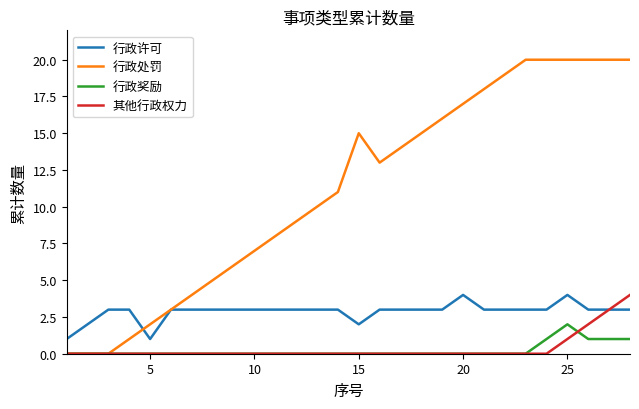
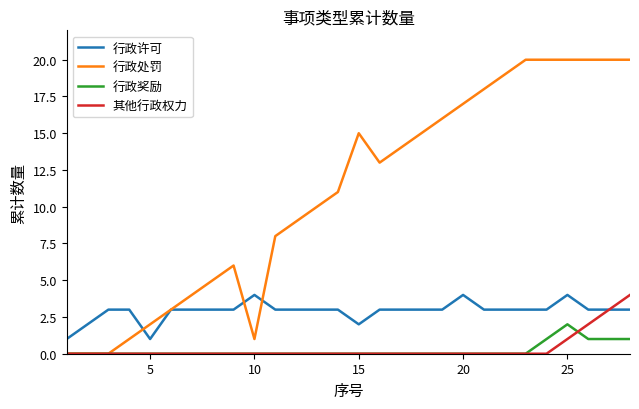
行政许可, 10: 3 -> 4
行政处罚, 10: 7 -> 1
